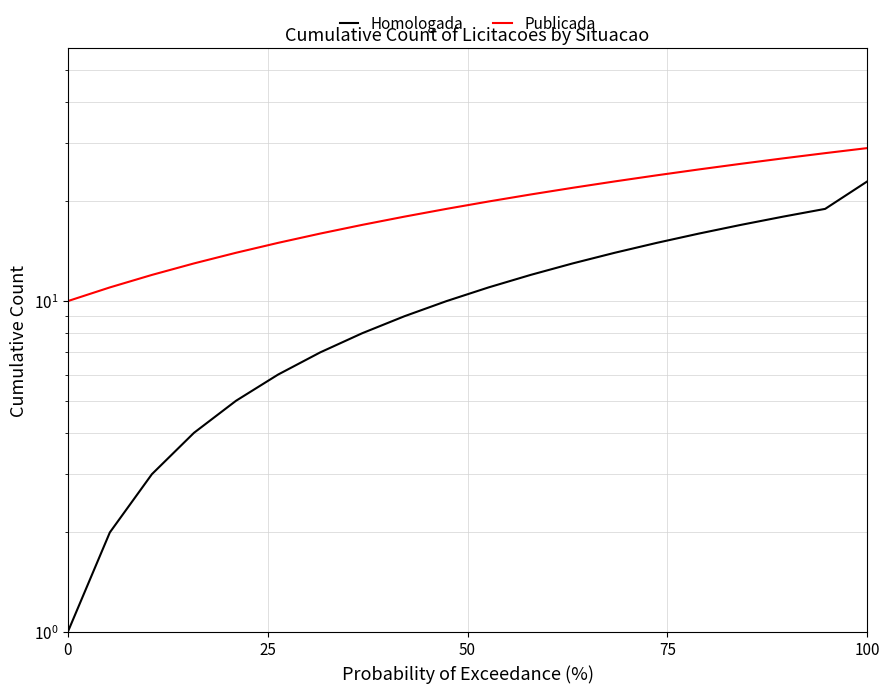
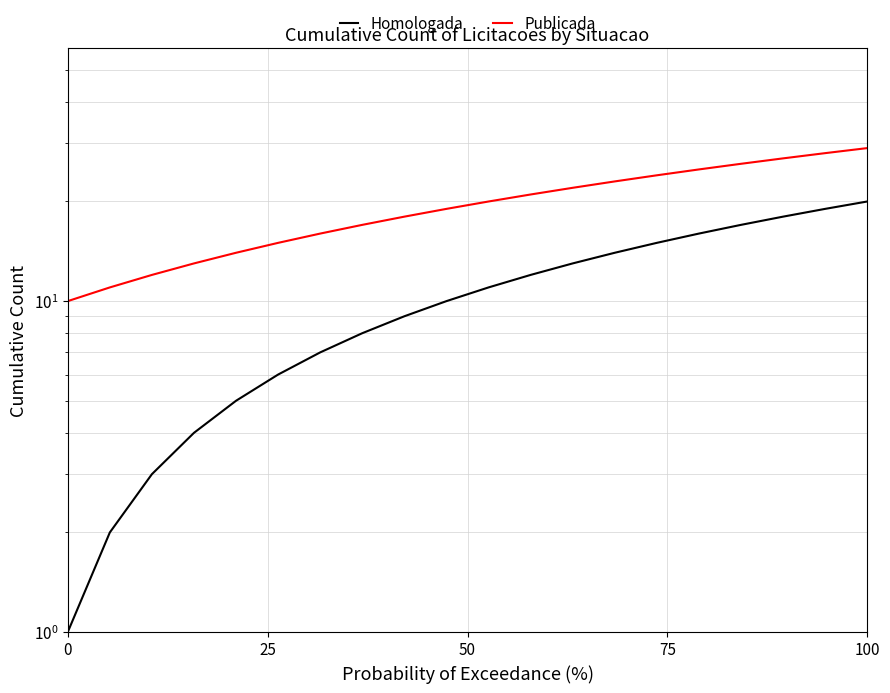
Homologada, 100: 23 -> 20
